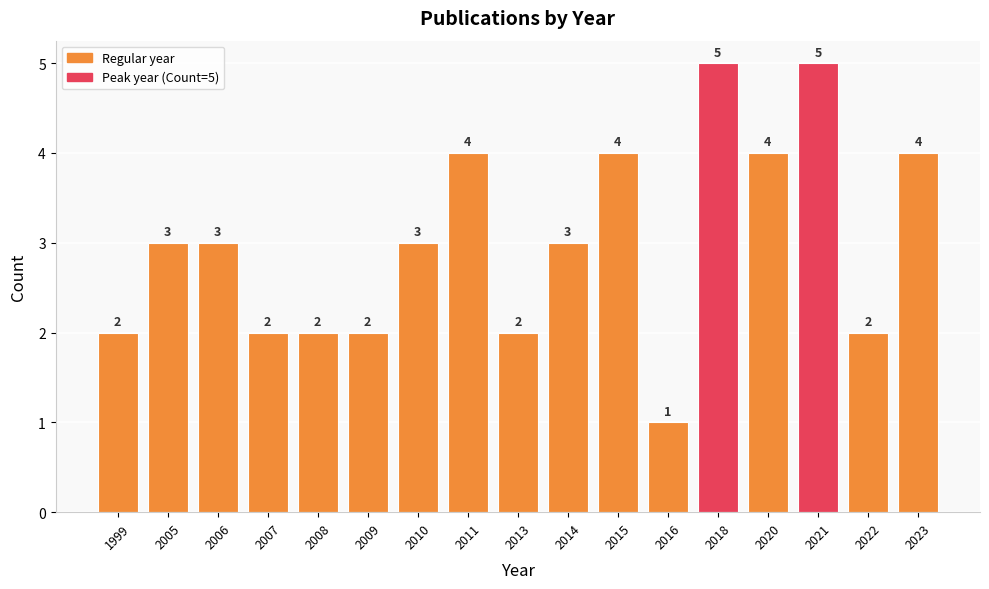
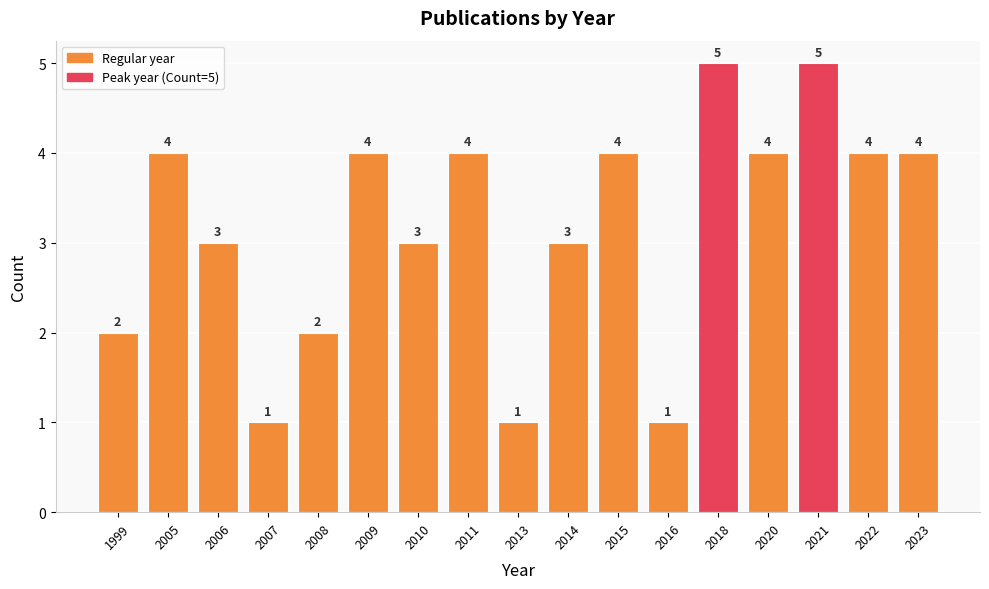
2005: 3 -> 4
2007: 2 -> 1
2009: 2 -> 4
2013: 2 -> 1
2022: 2 -> 4
